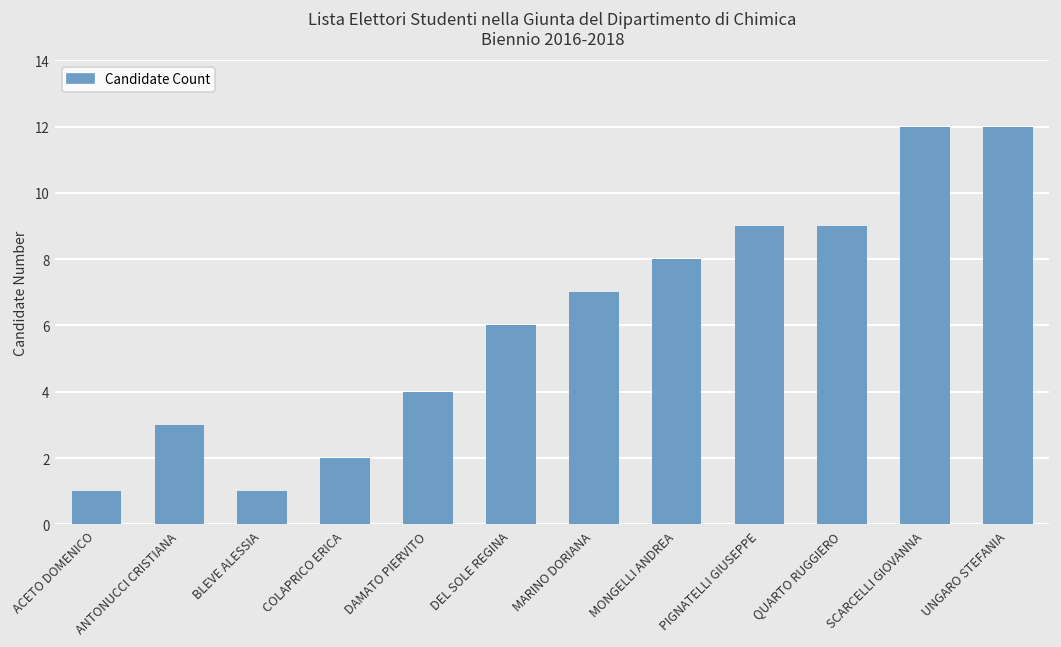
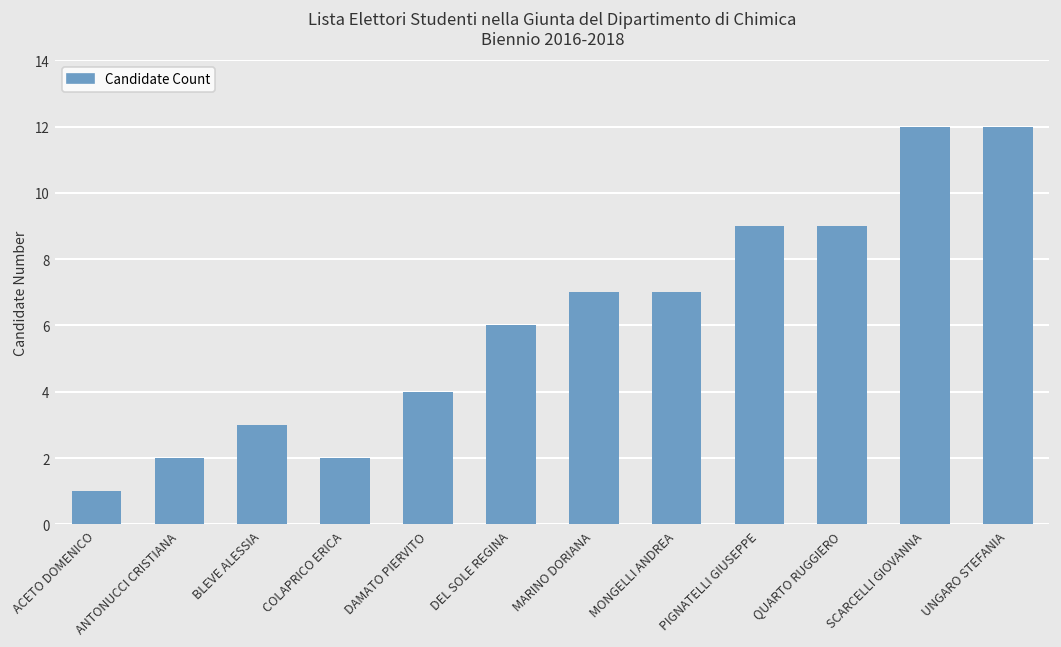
ANTONUCCI CRISTIANA: 3 -> 2
BLEVE ALESSIA: 1 -> 3
MONGELLI ANDREA: 8 -> 7
